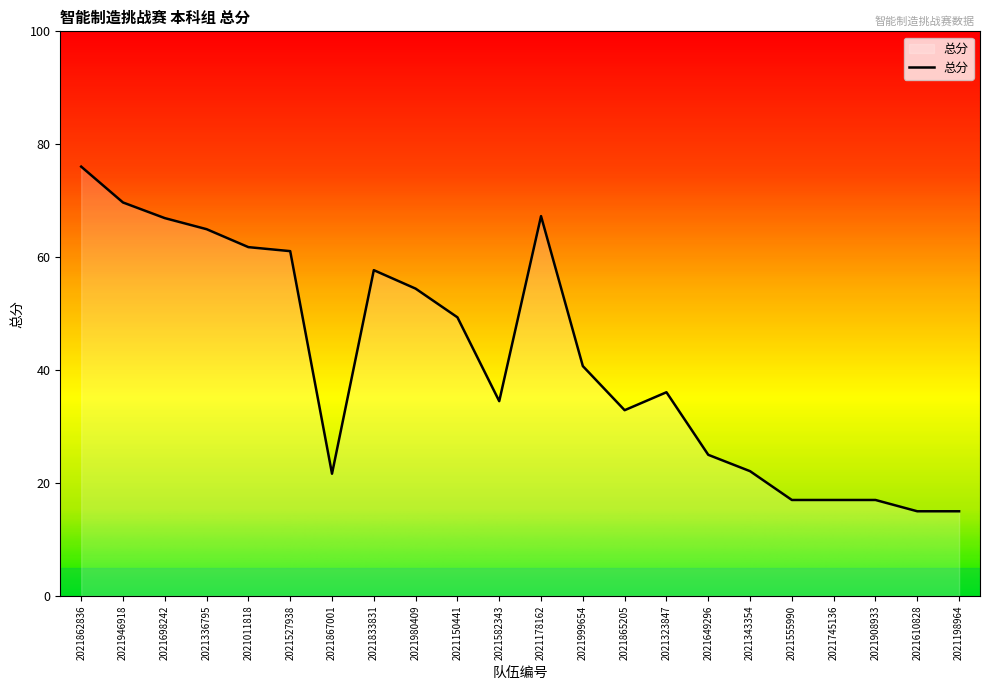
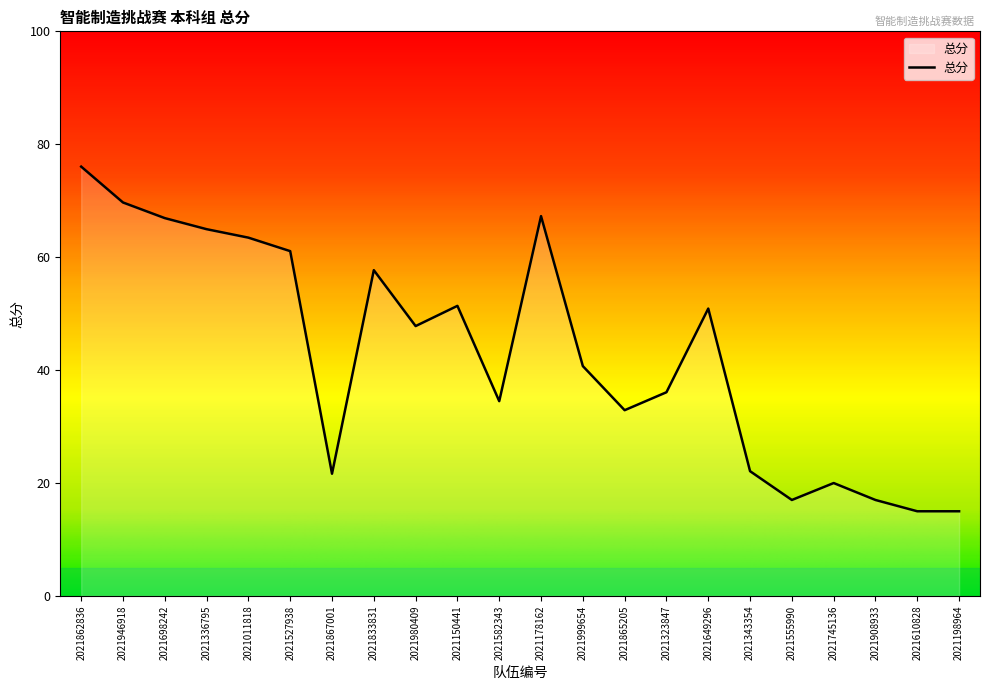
2021011818: 62 -> 63
2021980409: 54 -> 48
2021150441: 49 -> 51
2021649296: 25 -> 51
2021745136: 17 -> 20
